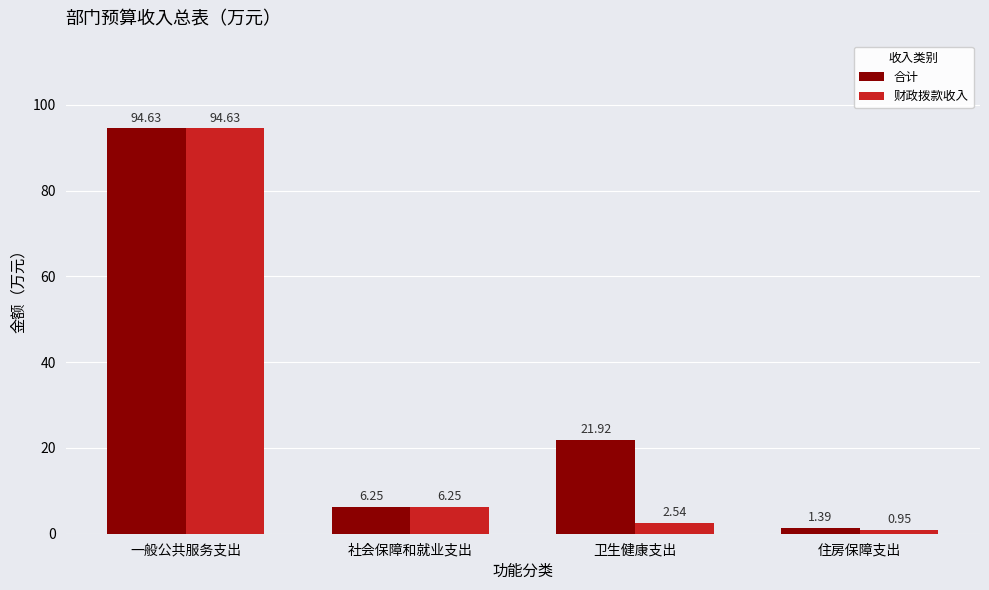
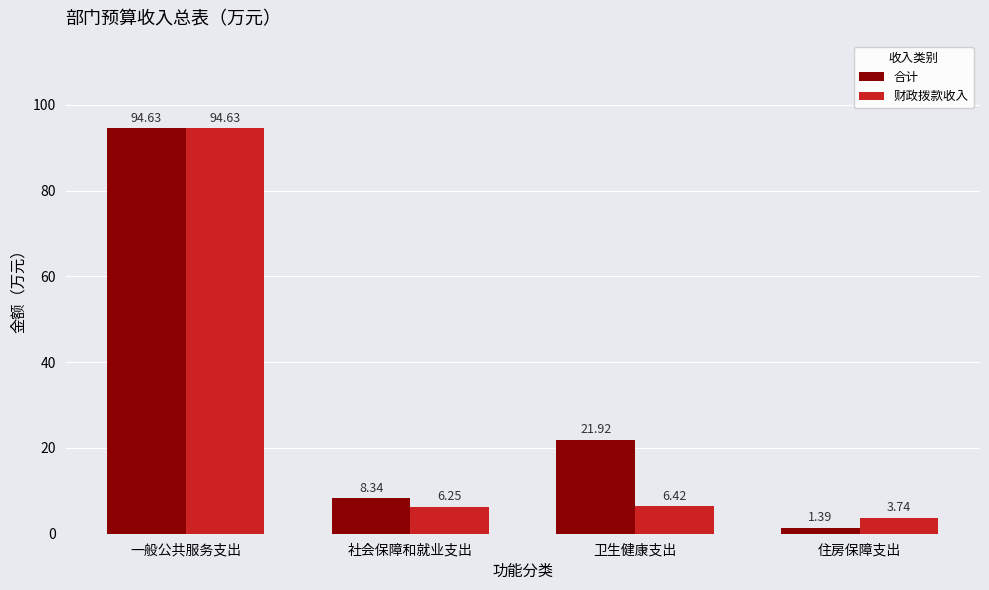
合计, 社会保障和就业支出: 6.25 -> 8.34
财政拨款收入, 卫生健康支出: 2.54 -> 6.42
财政拨款收入, 住房保障支出: 0.95 -> 3.74
